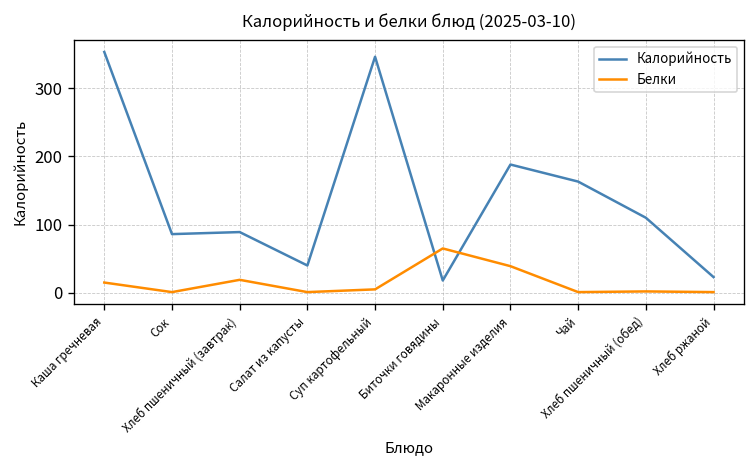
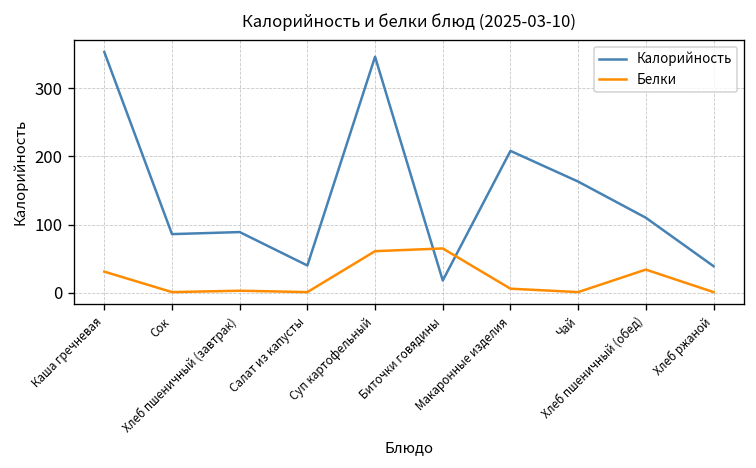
Белки, Каша гречневая: 20 -> 30
Белки, Хлеб пшеничный (завтрак): 20 -> 0
Белки, Суп картофельный: 10 -> 60
Калорийность, Макаронные изделия: 190 -> 210
Белки, Макаронные изделия: 40 -> 10
Белки, Хлеб пшеничный (обед): 0 -> 30
Калорийность, Хлеб ржаной: 20 -> 40
